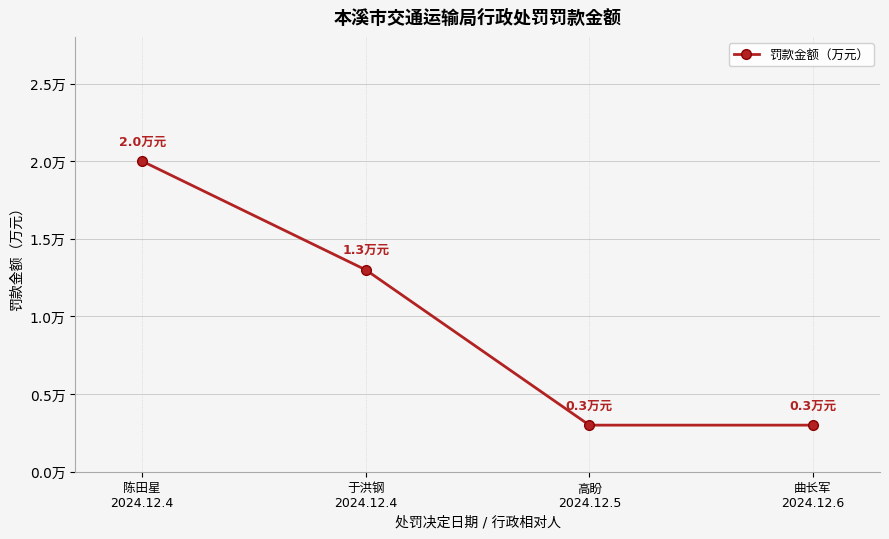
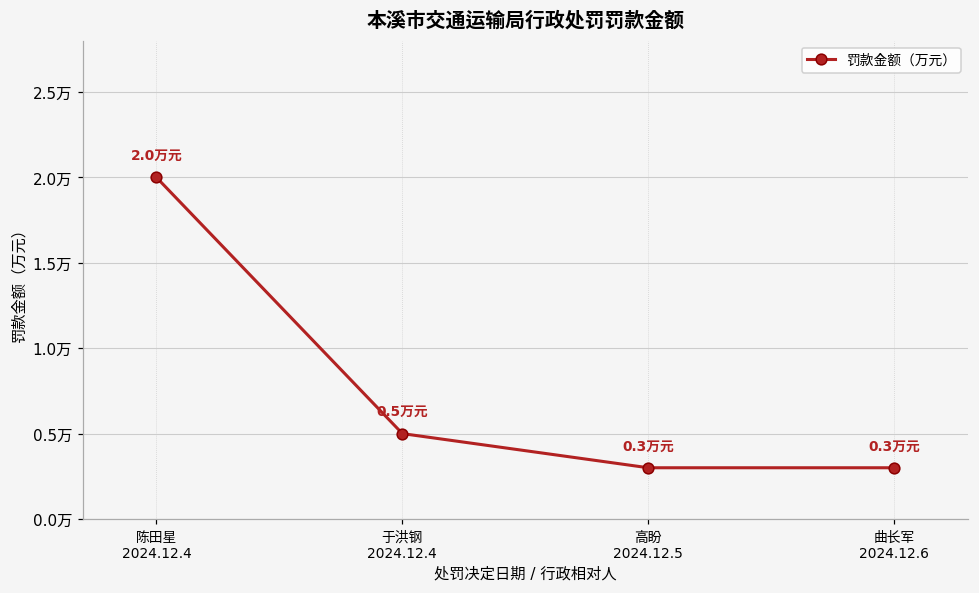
于洪钢 2024.12.4: 1.3 -> 0.5
